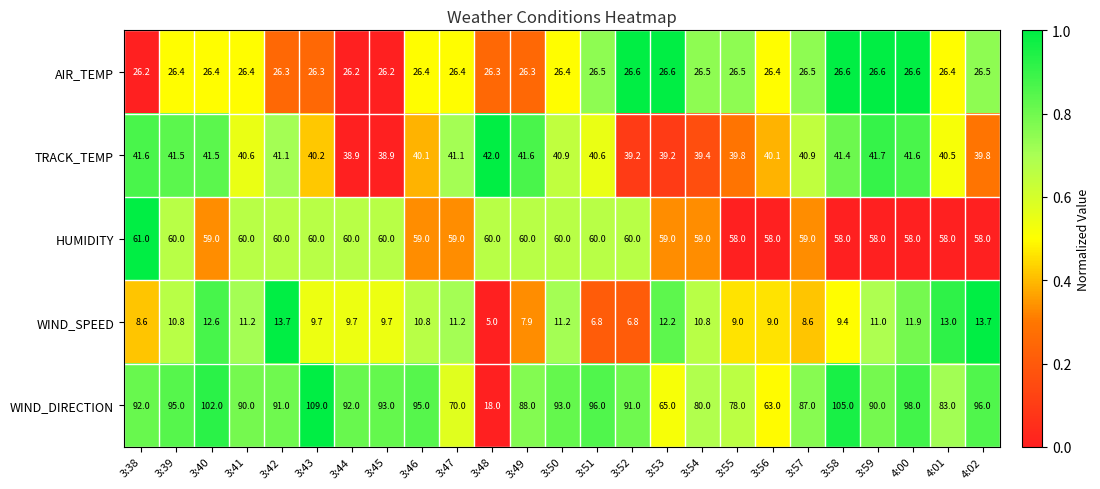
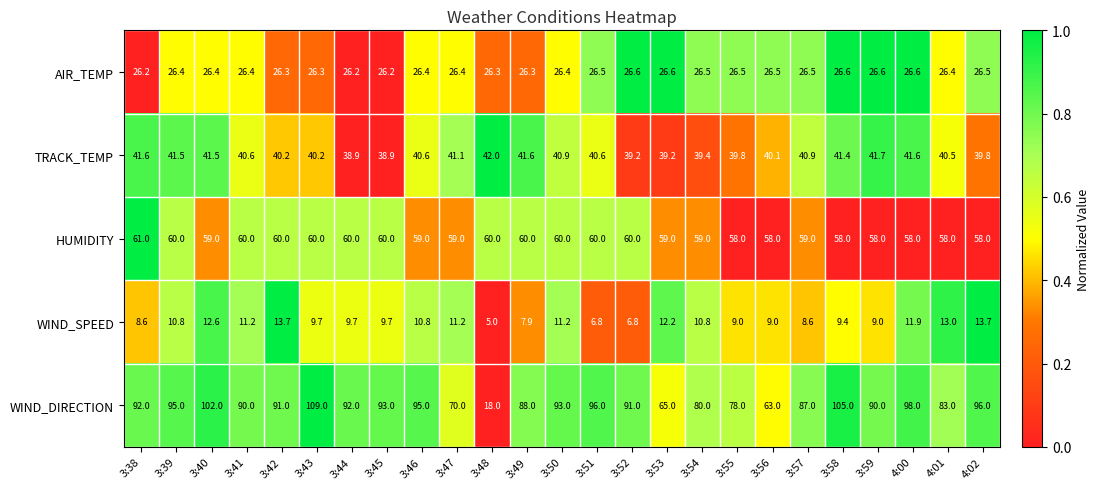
AIR_TEMP, 3:56: 26.4 -> 26.5
TRACK_TEMP, 3:42: 41.1 -> 40.2
TRACK_TEMP, 3:46: 40.1 -> 40.6
WIND_SPEED, 3:59: 11.0 -> 9.0
